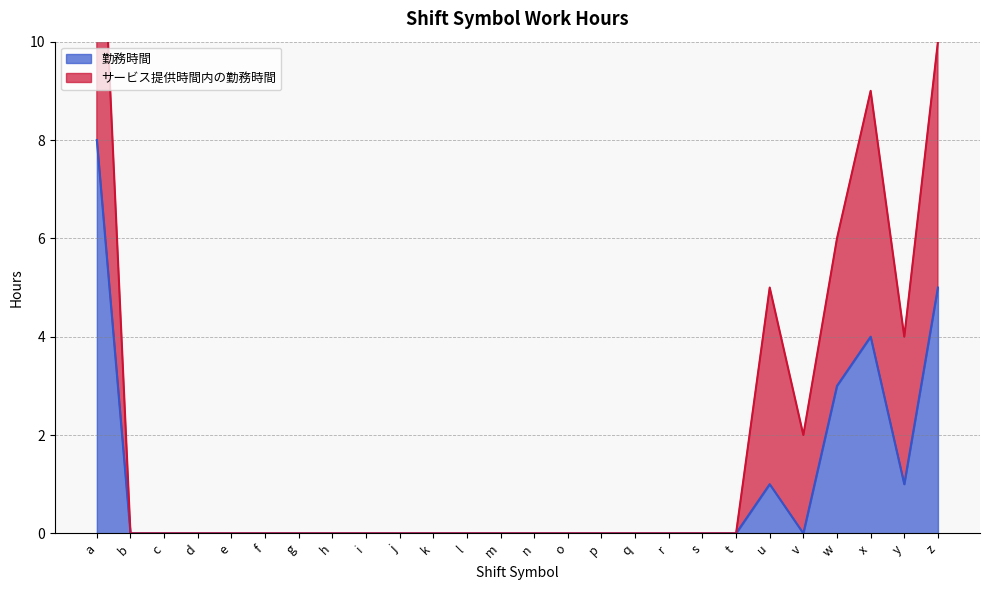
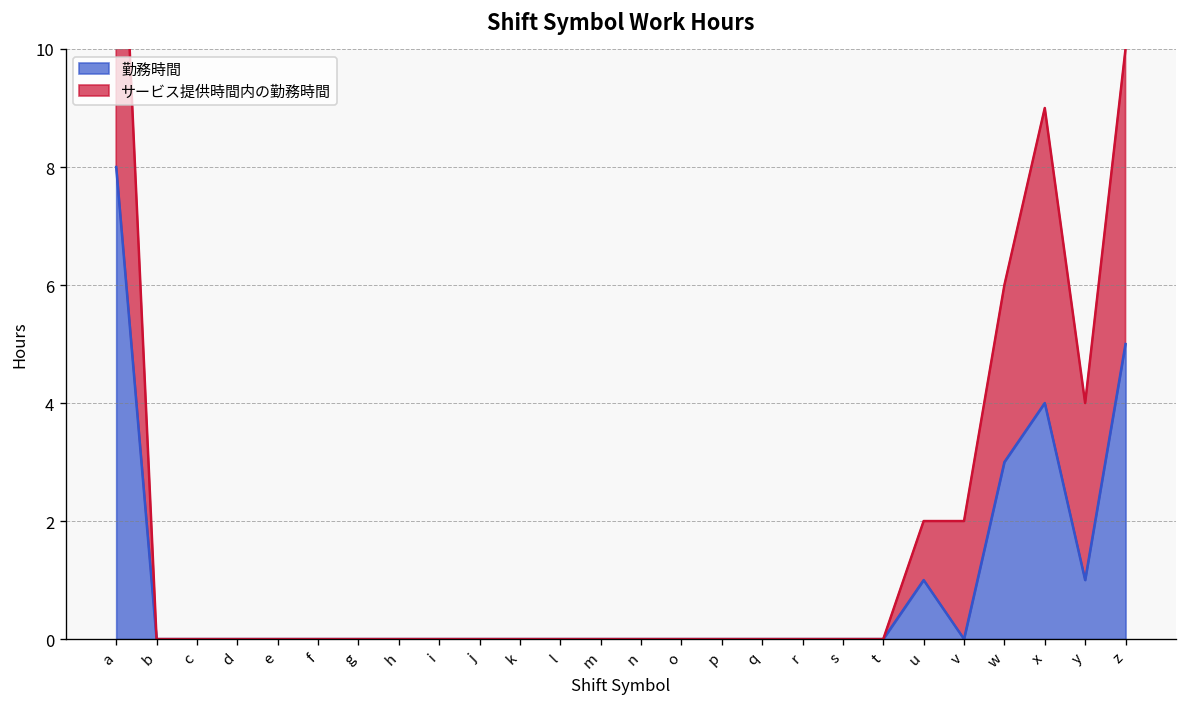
サービス提供時間内の勤務時間, u: 4 -> 1
